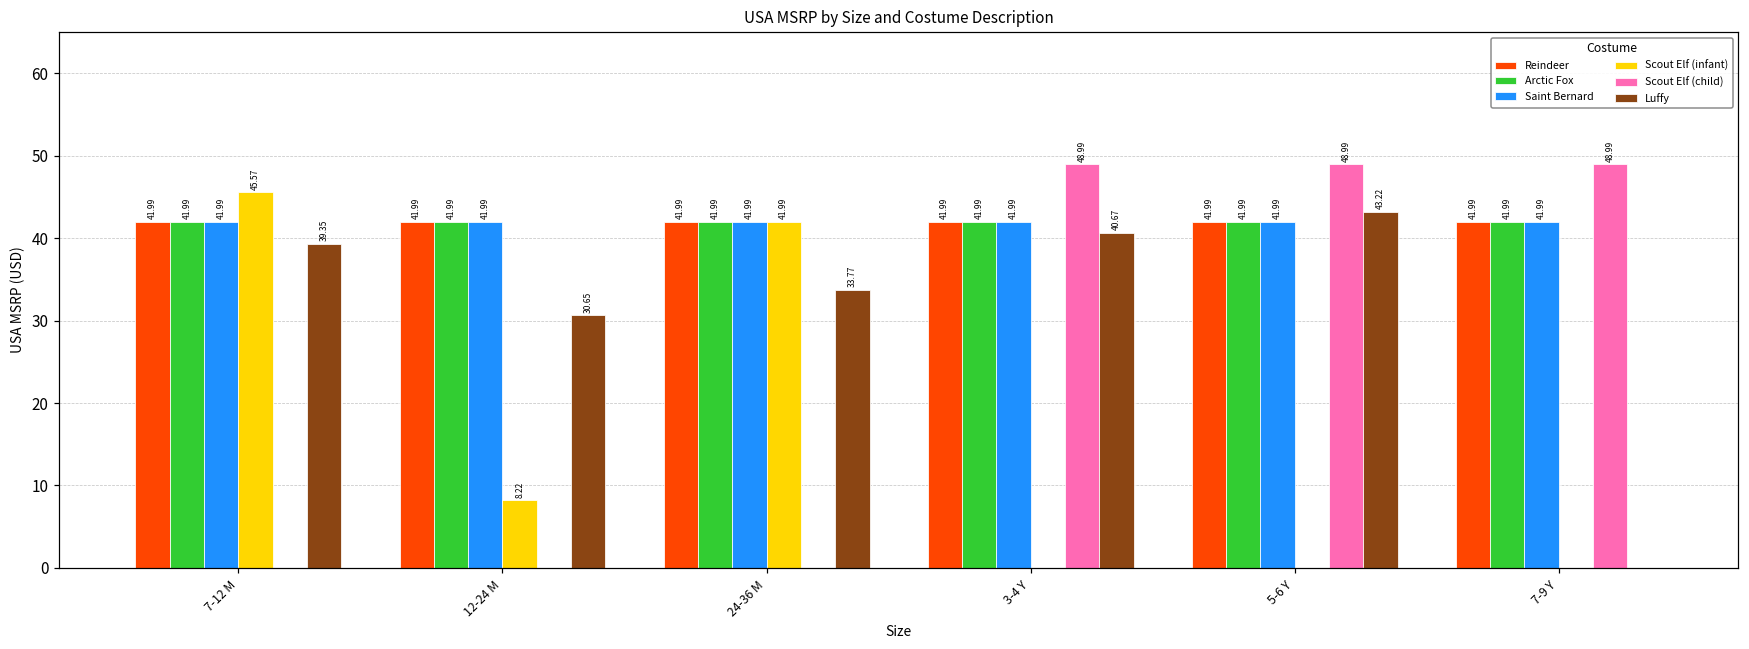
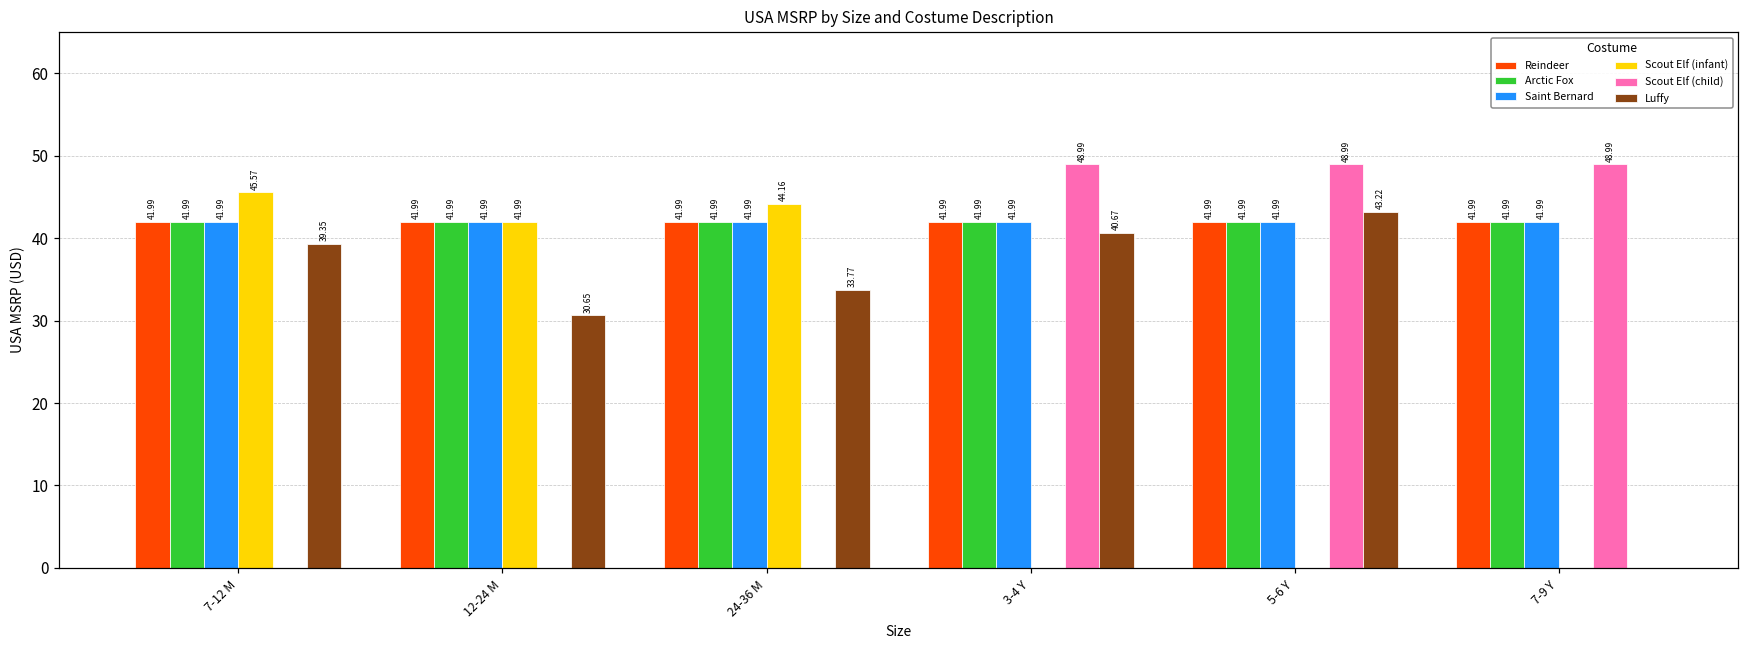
Scout Elf (infant), 12-24 M: 8.22 -> 41.99
Scout Elf (infant), 24-36 M: 41.99 -> 44.16
